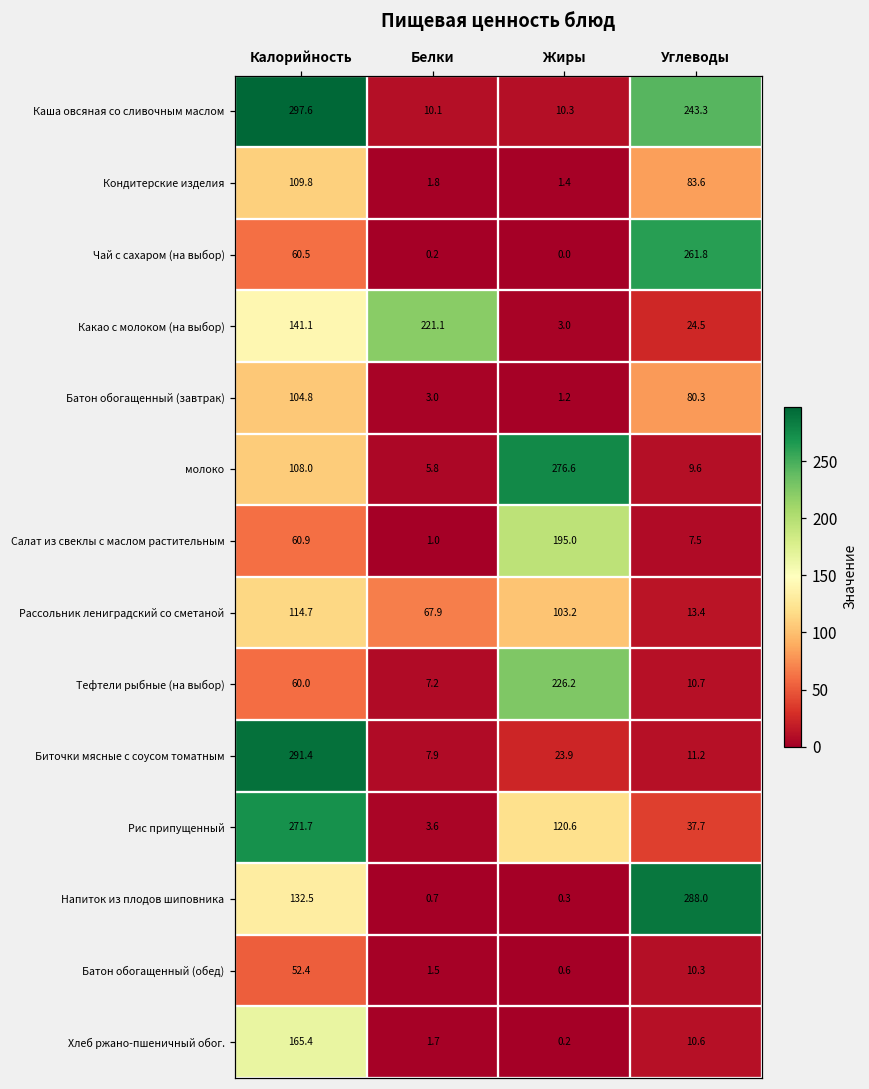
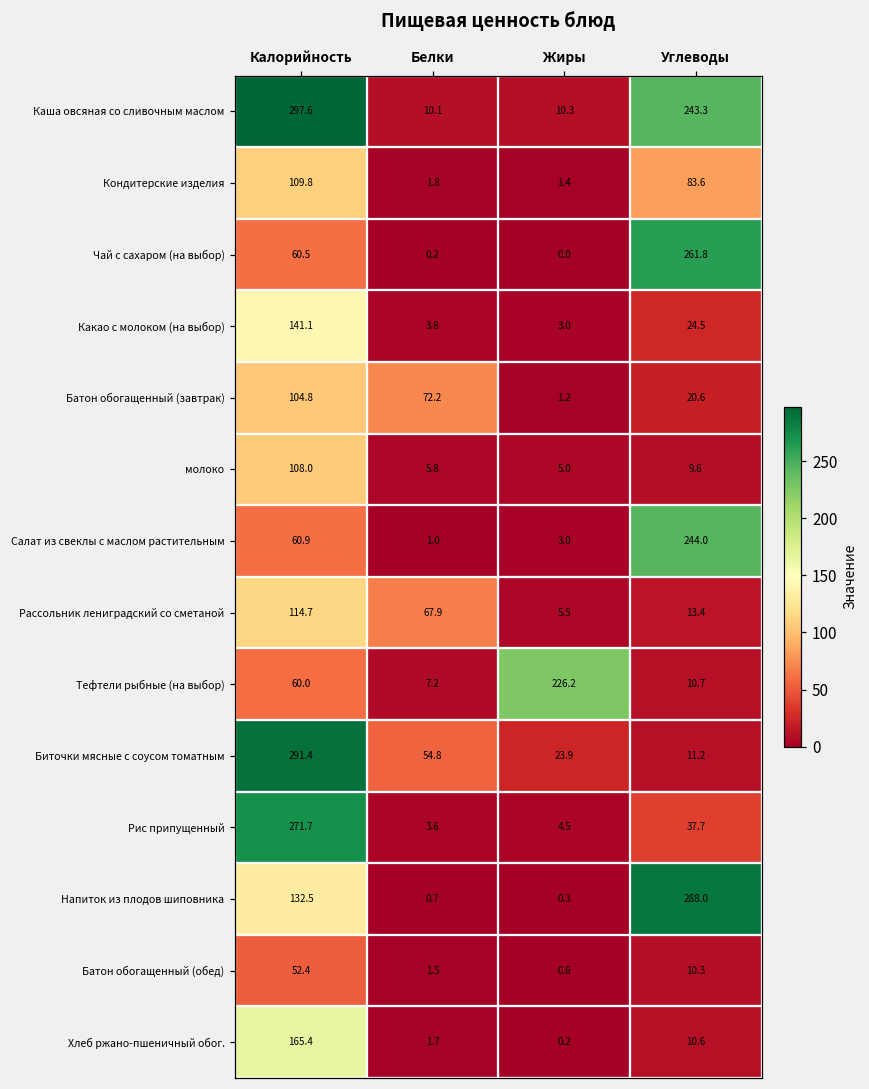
Какао с молоком (на выбор), Белки: 221.1 -> 3.8
Батон обогащенный (завтрак), Белки: 3.0 -> 72.2
Батон обогащенный (завтрак), Углеводы: 80.3 -> 20.6
молоко, Жиры: 276.6 -> 5.0
Салат из свеклы с маслом растительным, Жиры: 195.0 -> 3.0
Салат из свеклы с маслом растительным, Углеводы: 7.5 -> 244.0
Рассольник лениградский со сметаной, Жиры: 103.2 -> 5.5
Биточки мясные с соусом томатным, Белки: 7.9 -> 54.8
Рис припущенный, Жиры: 120.6 -> 4.5
